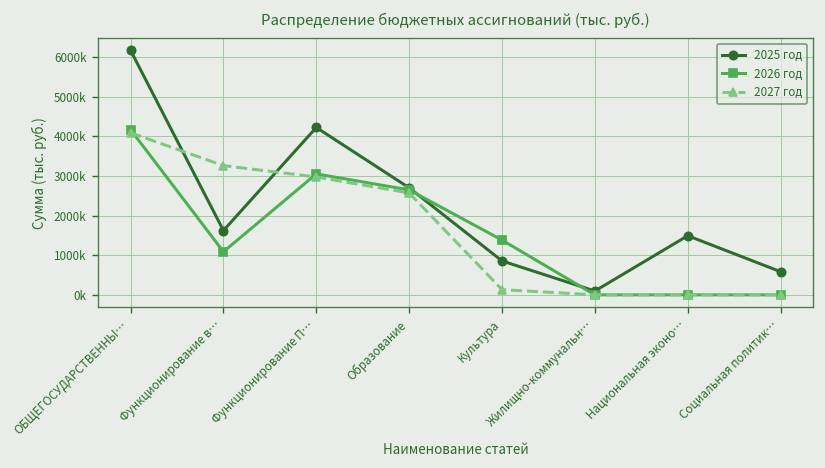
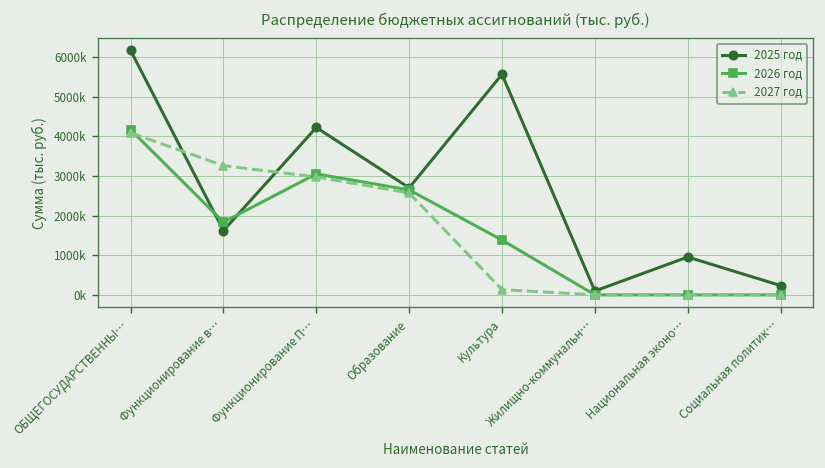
2026 год, Функционирование в…: 1100000 -> 1800000
2025 год, Культура: 900000 -> 5600000
2025 год, Национальная эконо…: 1500000 -> 1000000
2025 год, Социальная политик…: 600000 -> 200000
